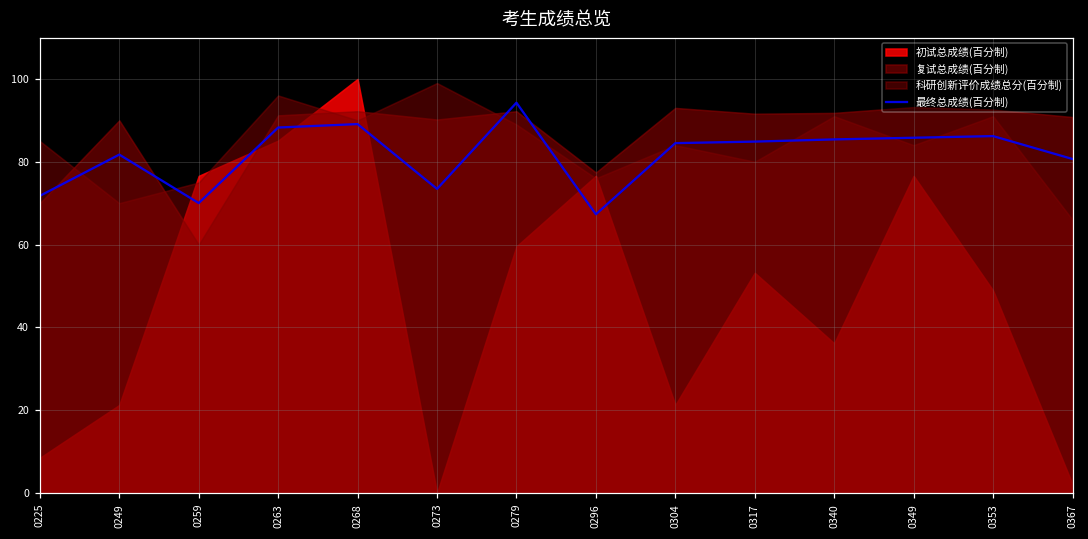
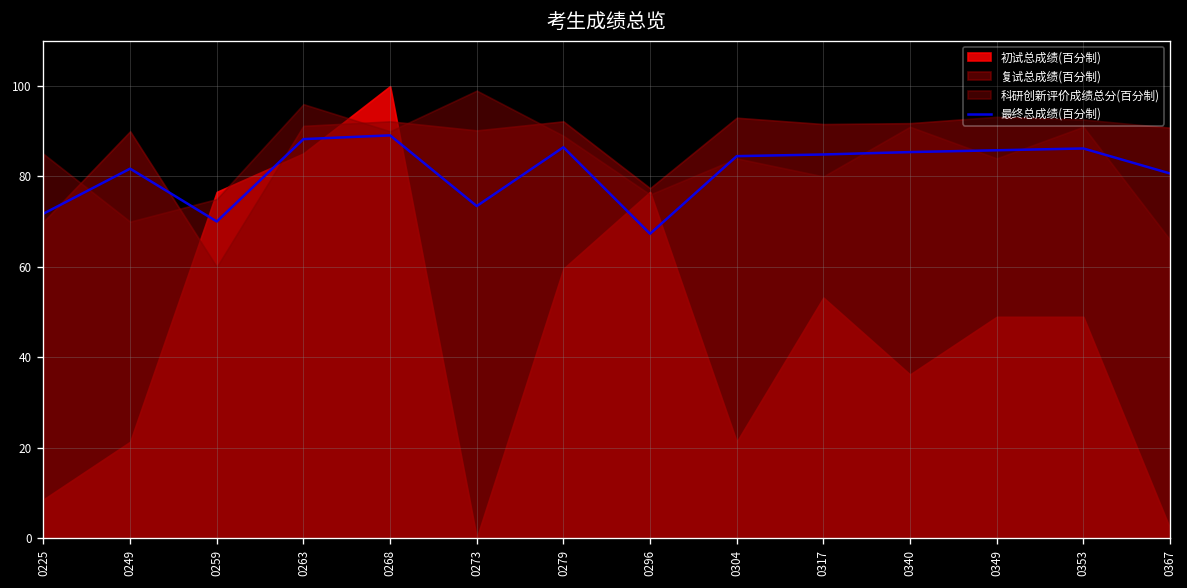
最终总成绩(百分制), 0279: 94 -> 86
初试总成绩(百分制), 0349: 77 -> 49
